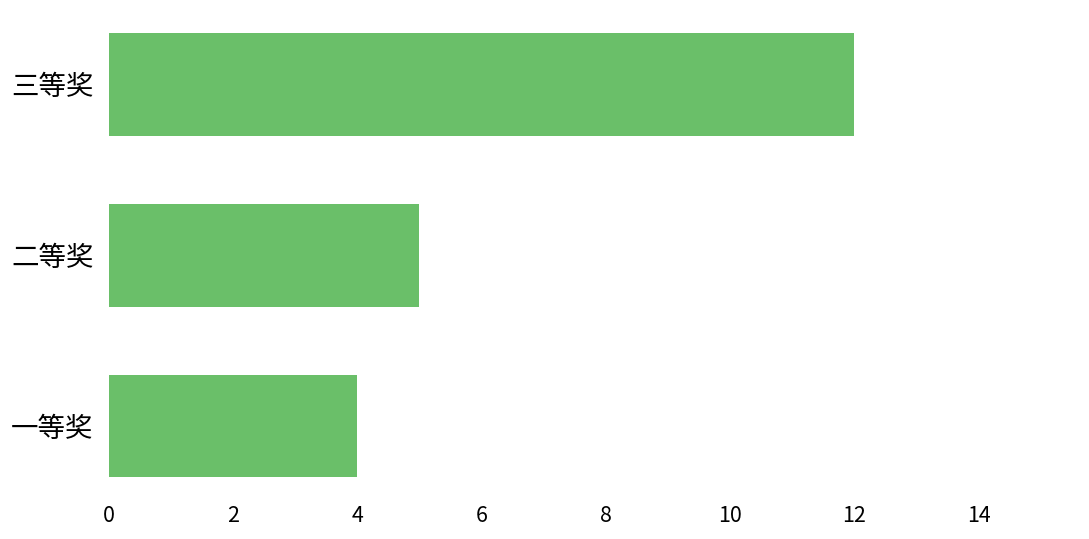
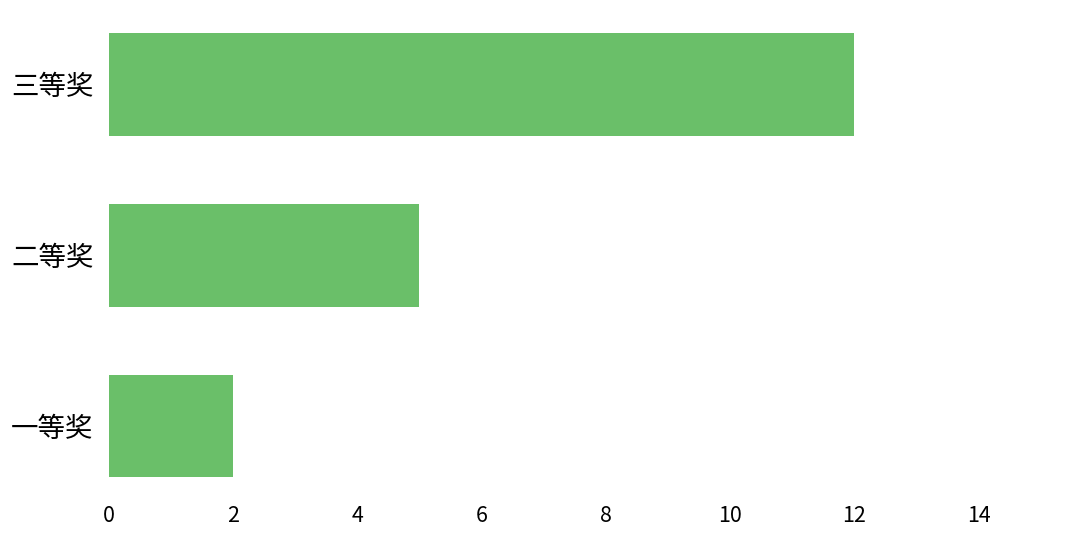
一等奖: 4 -> 2
